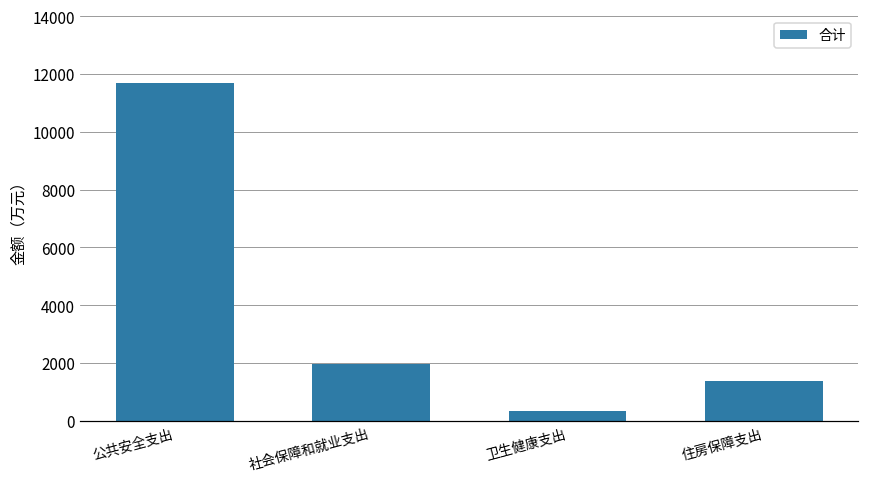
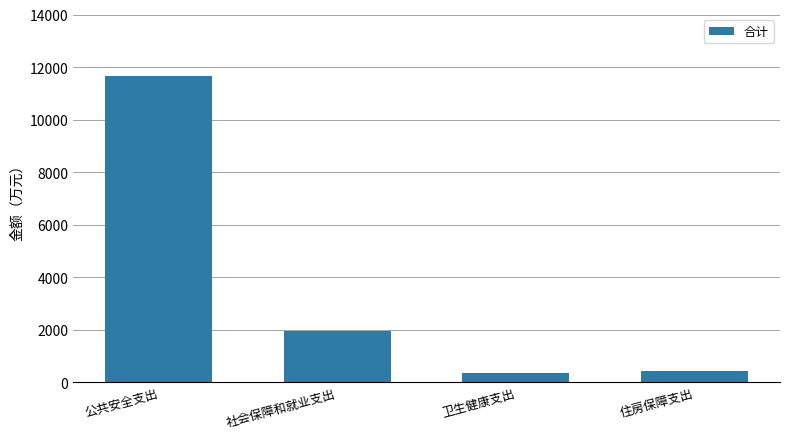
住房保障支出: 1400 -> 400
